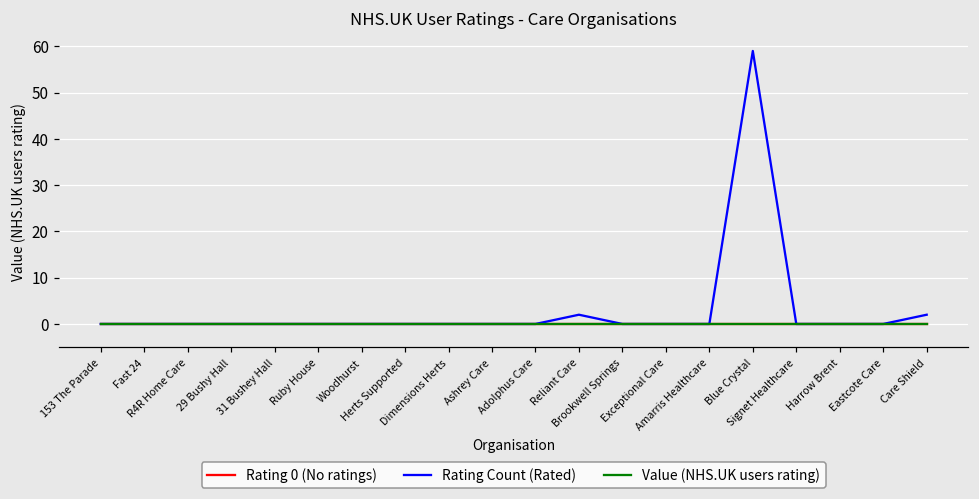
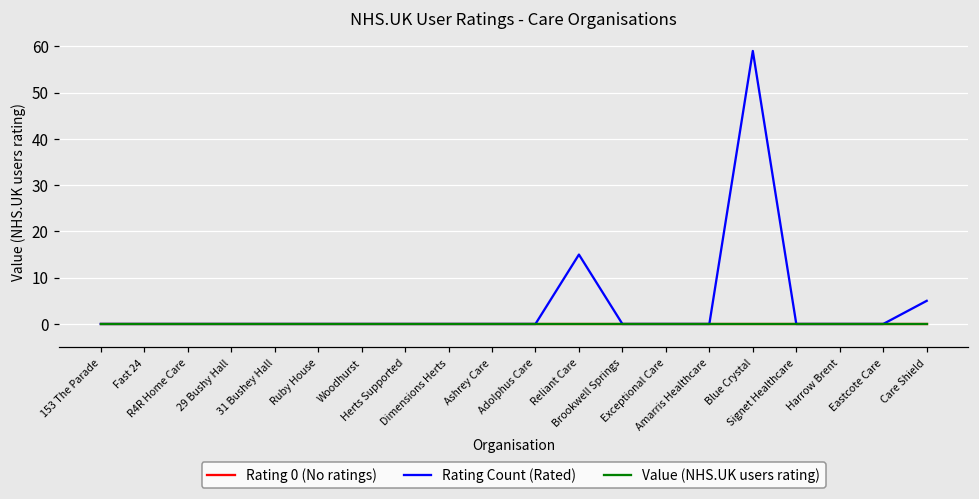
Rating Count (Rated), Reliant Care: 2 -> 15
Rating Count (Rated), Care Shield: 2 -> 5
